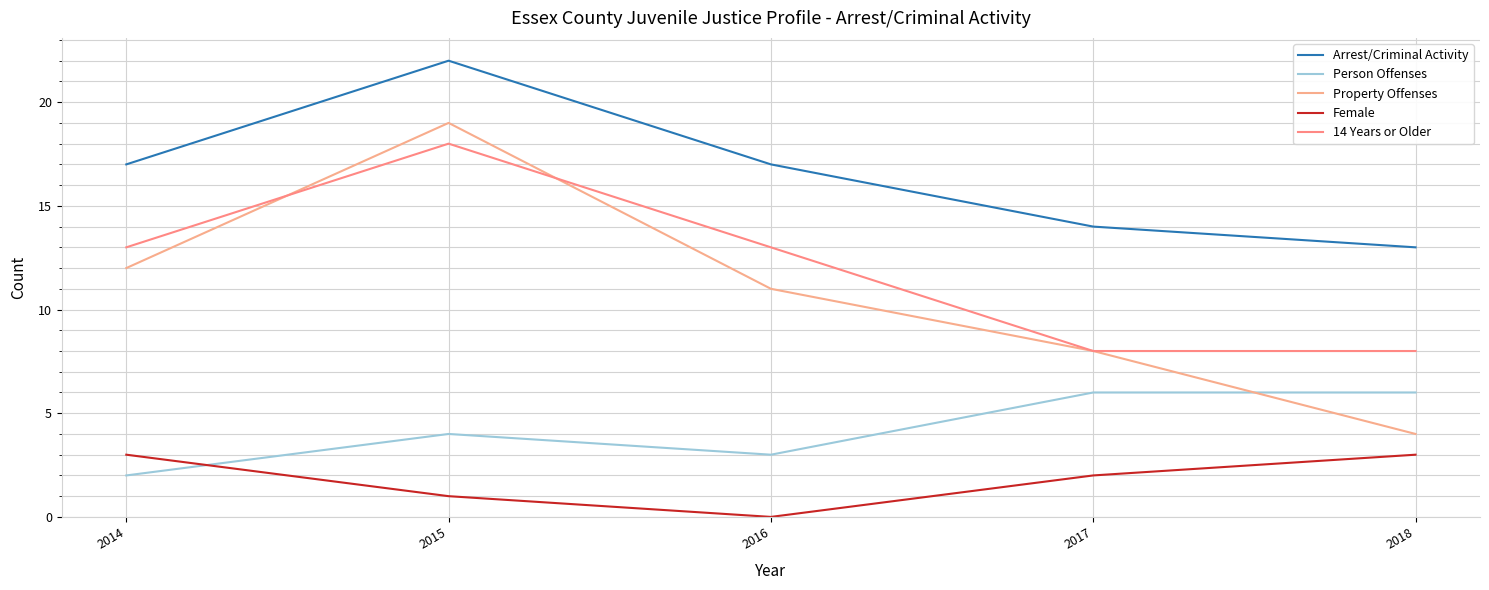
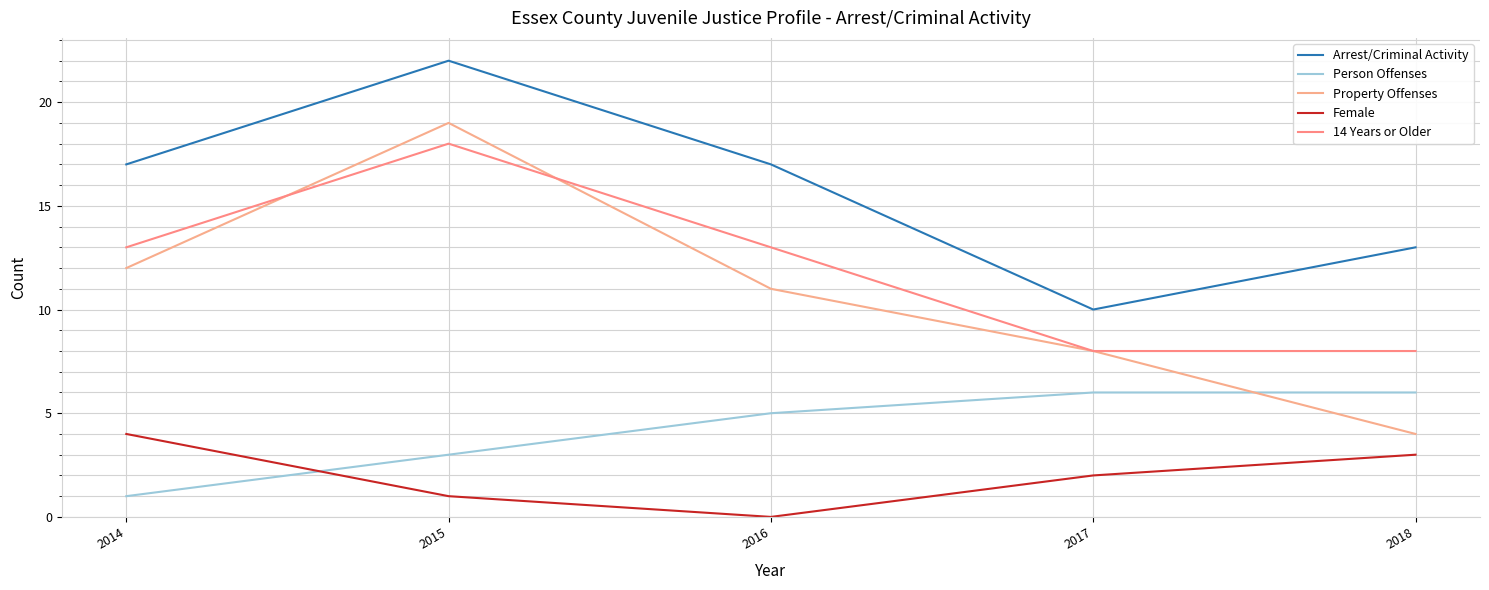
Person Offenses, 2014: 2 -> 1
Female, 2014: 3 -> 4
Person Offenses, 2015: 4 -> 3
Person Offenses, 2016: 3 -> 5
Arrest/Criminal Activity, 2017: 14 -> 10
